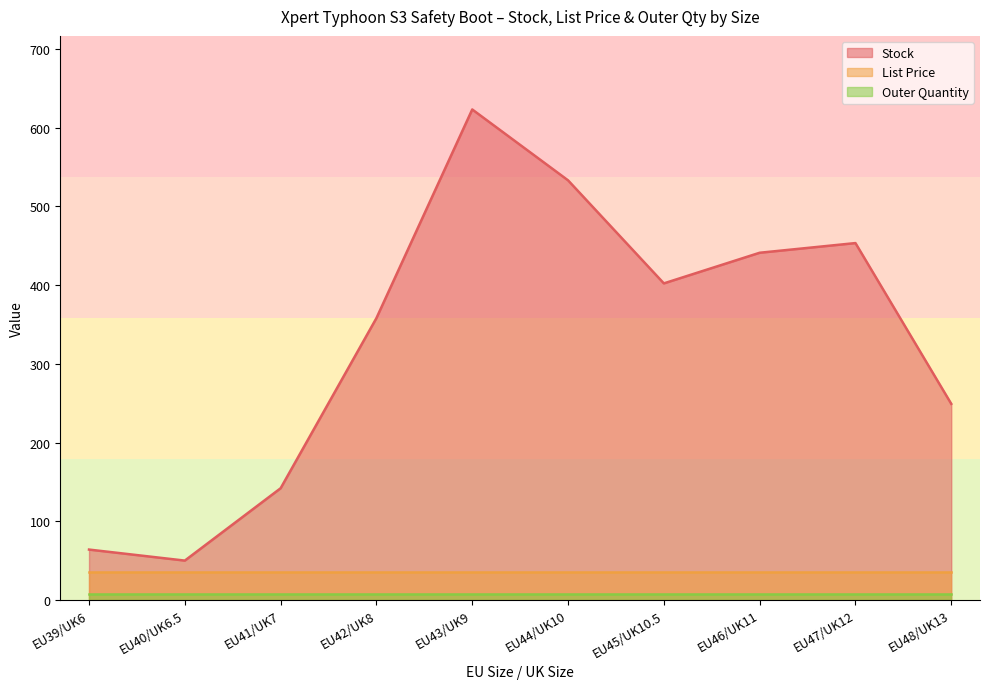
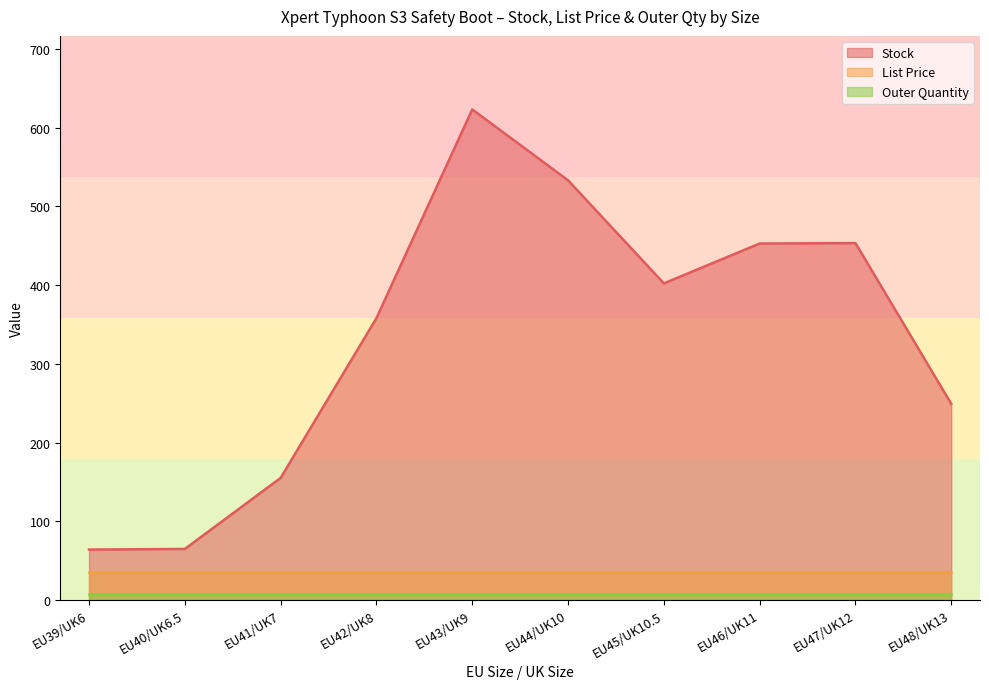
Stock, EU40/UK6.5: 50 -> 60
Stock, EU41/UK7: 140 -> 160
Stock, EU46/UK11: 440 -> 450
